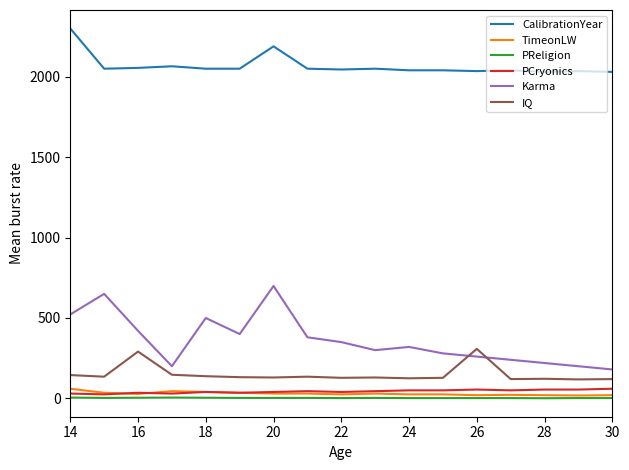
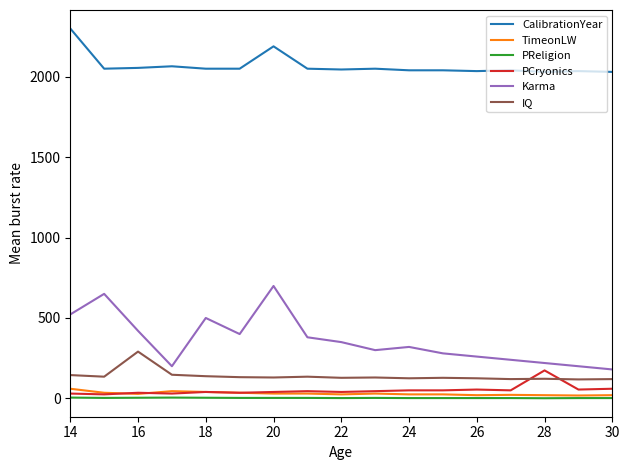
IQ, 26: 310 -> 130
PCryonics, 28: 60 -> 170
